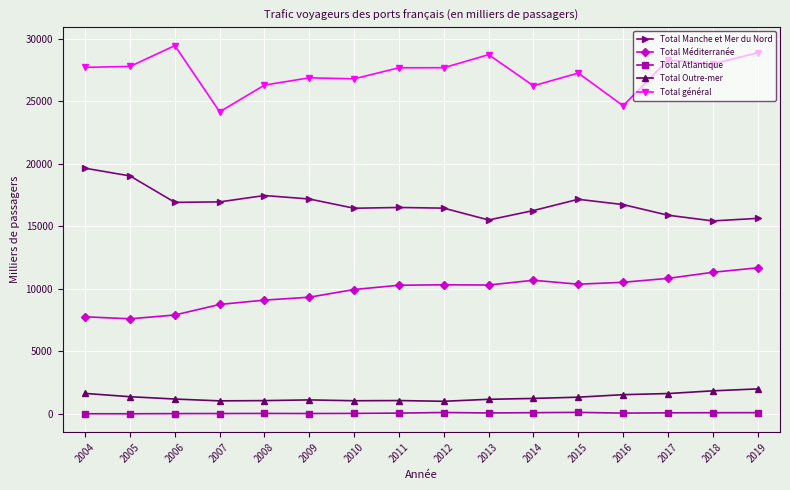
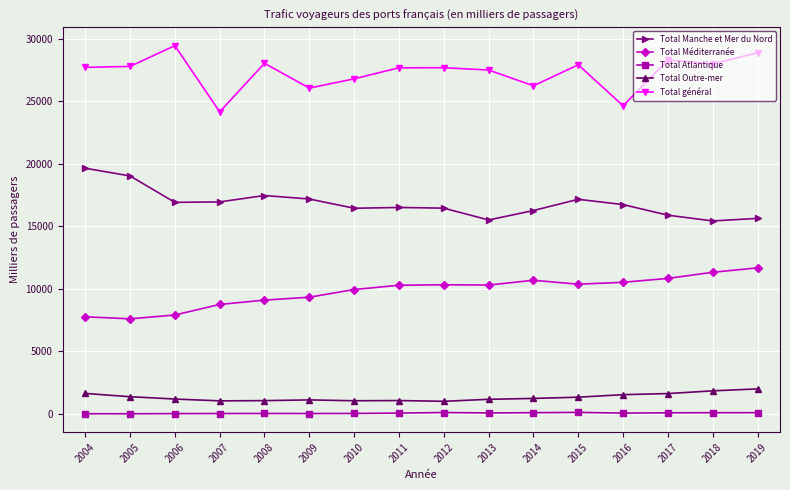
Total général, 2008: 26300 -> 28000
Total général, 2009: 26900 -> 26100
Total général, 2013: 28700 -> 27500
Total général, 2015: 27300 -> 27900
